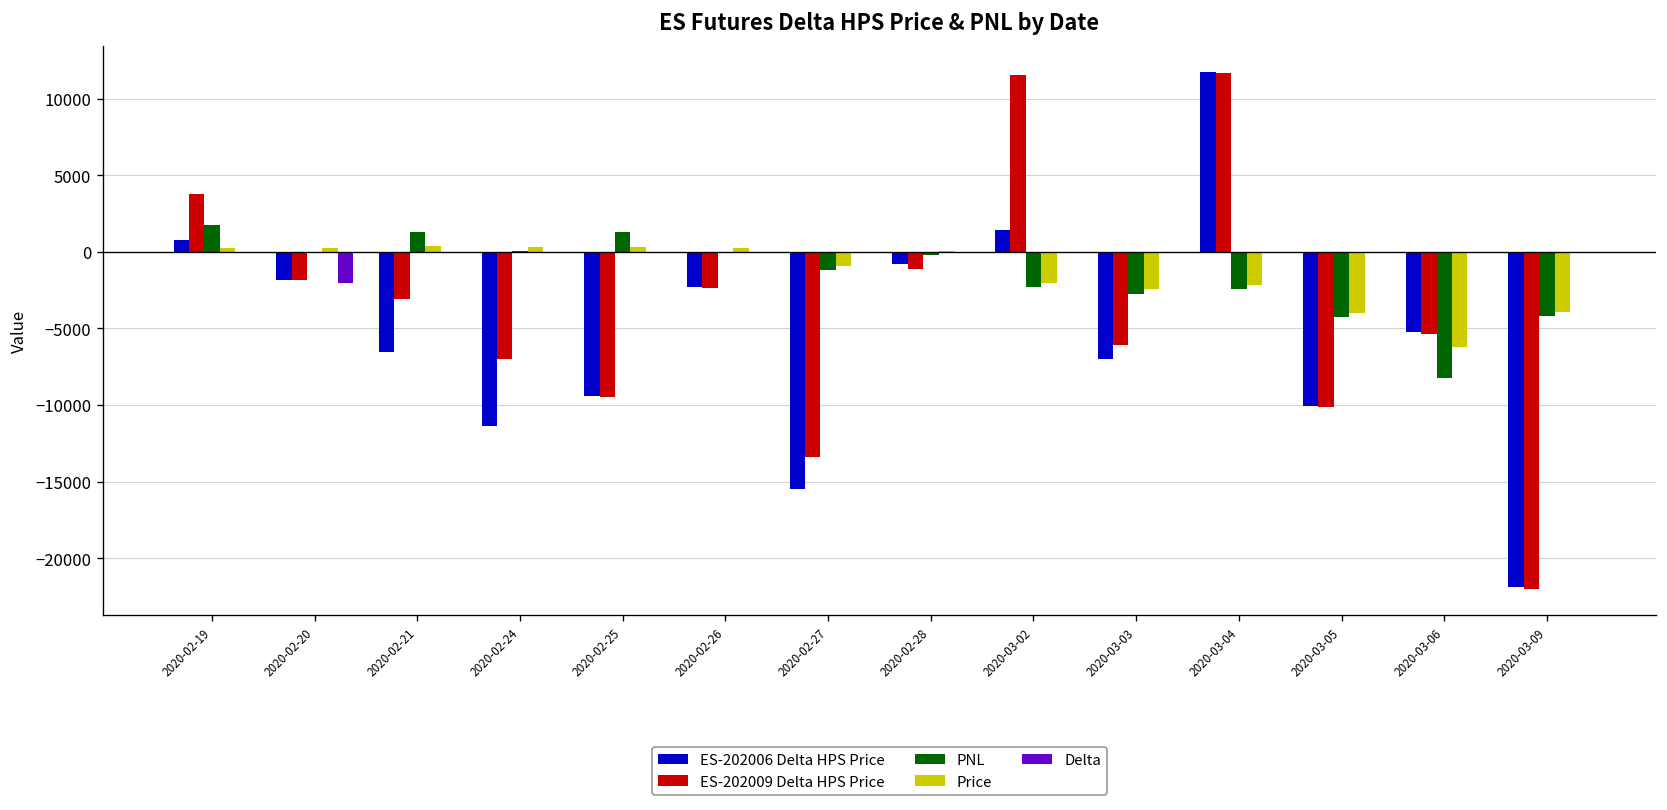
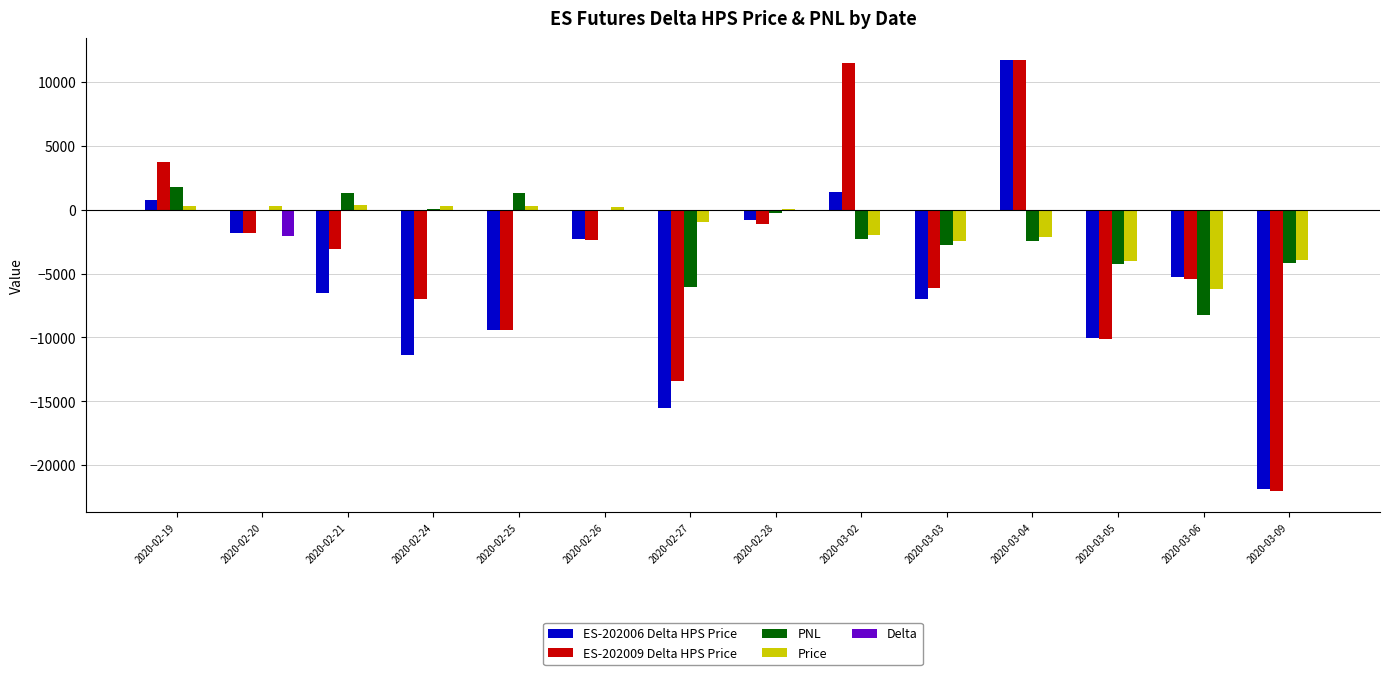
PNL, 2020-02-27: -1200 -> -6000
